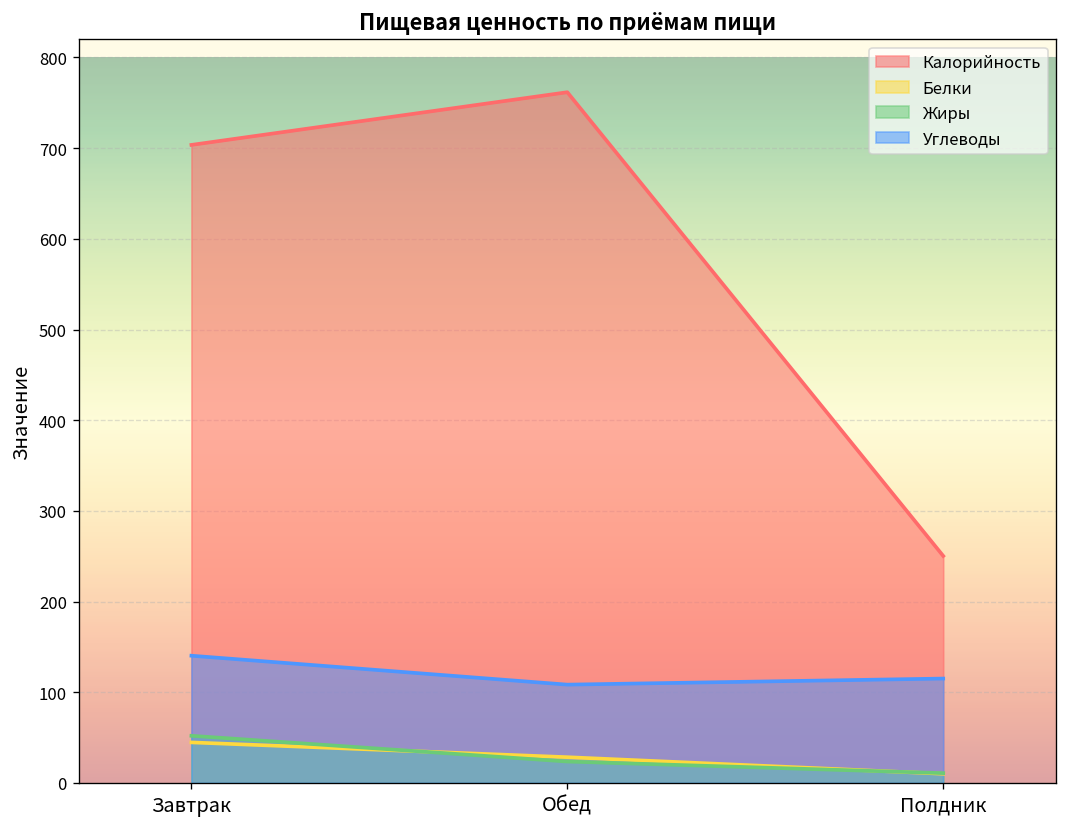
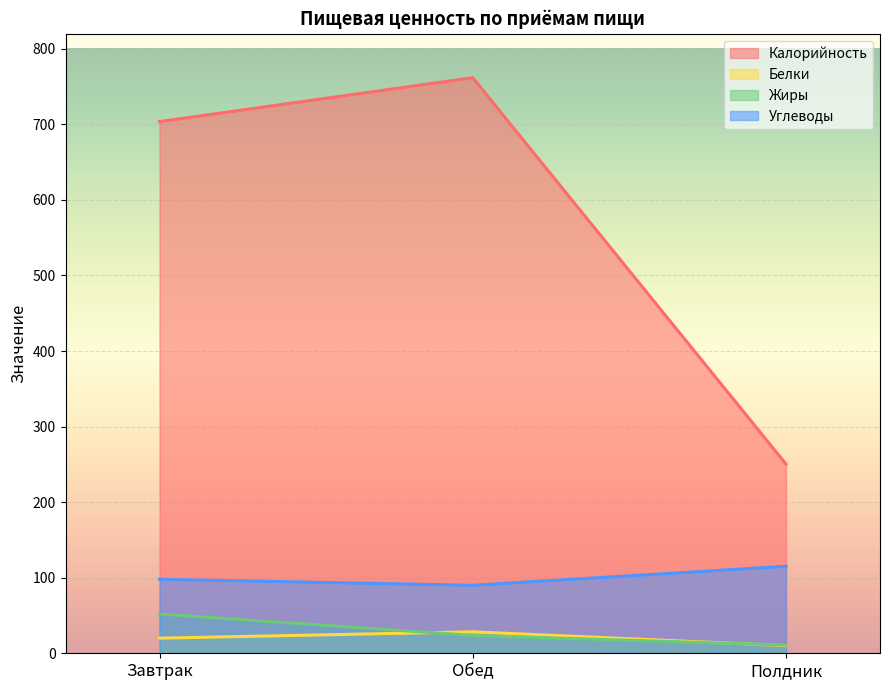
Белки, Завтрак: 40 -> 20
Углеводы, Завтрак: 140 -> 100
Углеводы, Обед: 110 -> 90
